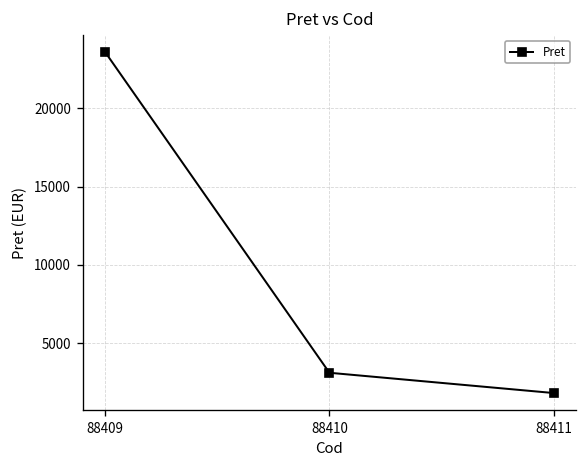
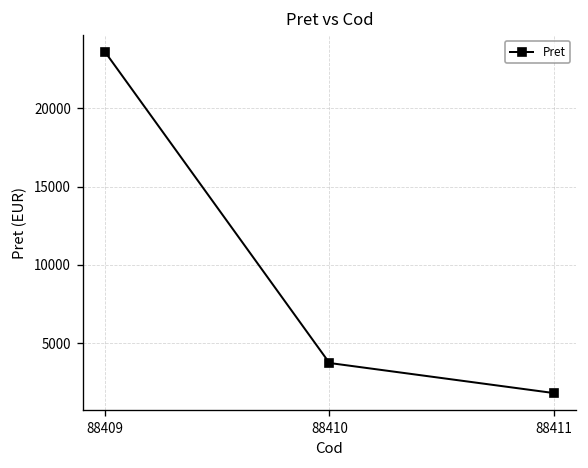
88410: 3100 -> 3700
